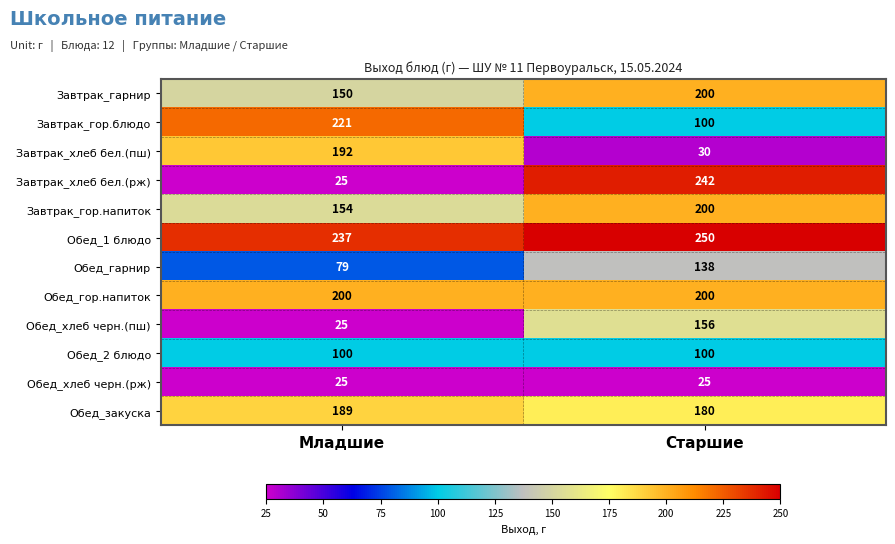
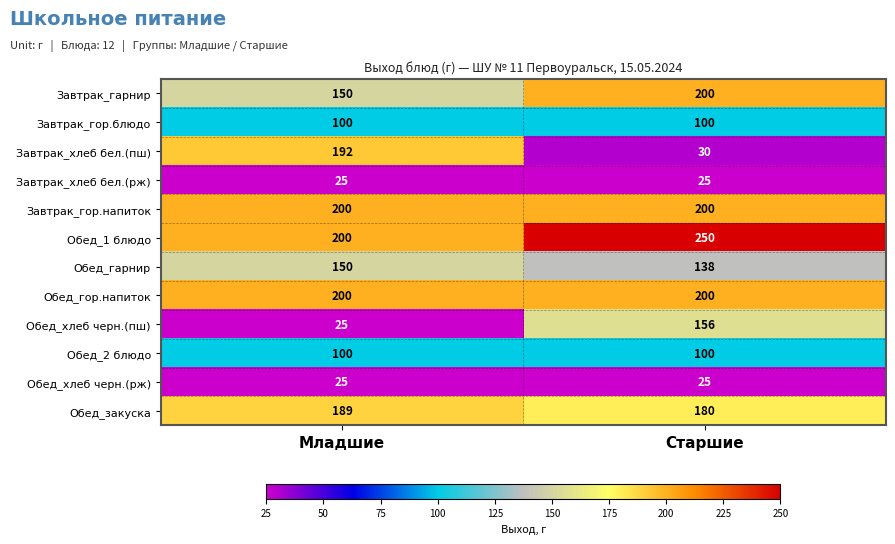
Завтрак_гор.блюдо, Младшие: 221 -> 100
Завтрак_хлеб бел.(рж), Старшие: 242 -> 25
Завтрак_гор.напиток, Младшие: 154 -> 200
Обед_1 блюдо, Младшие: 237 -> 200
Обед_гарнир, Младшие: 79 -> 150
